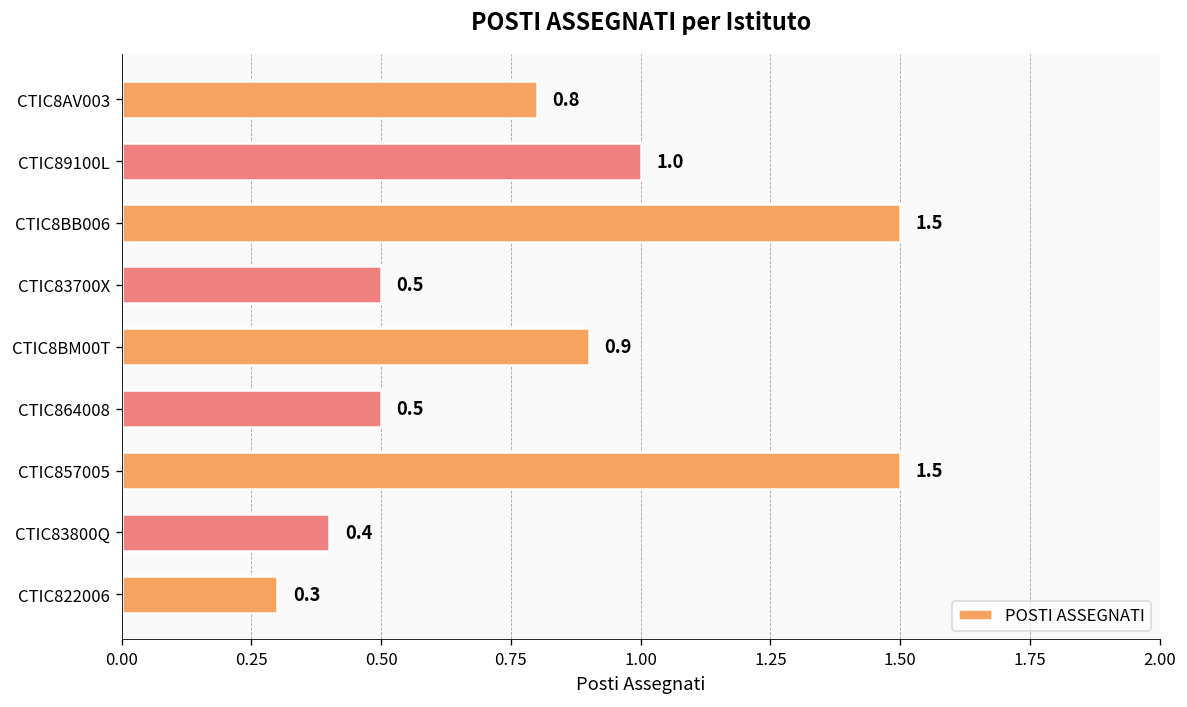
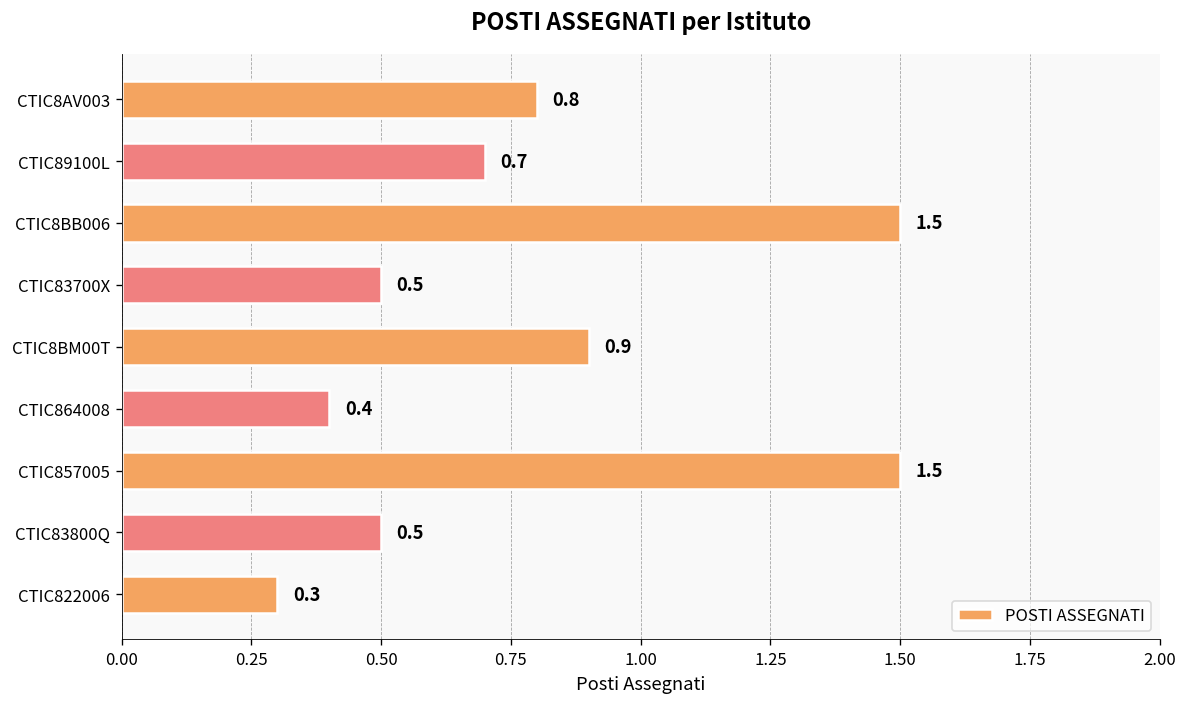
CTIC89100L: 1.0 -> 0.7
CTIC864008: 0.5 -> 0.4
CTIC83800Q: 0.4 -> 0.5
